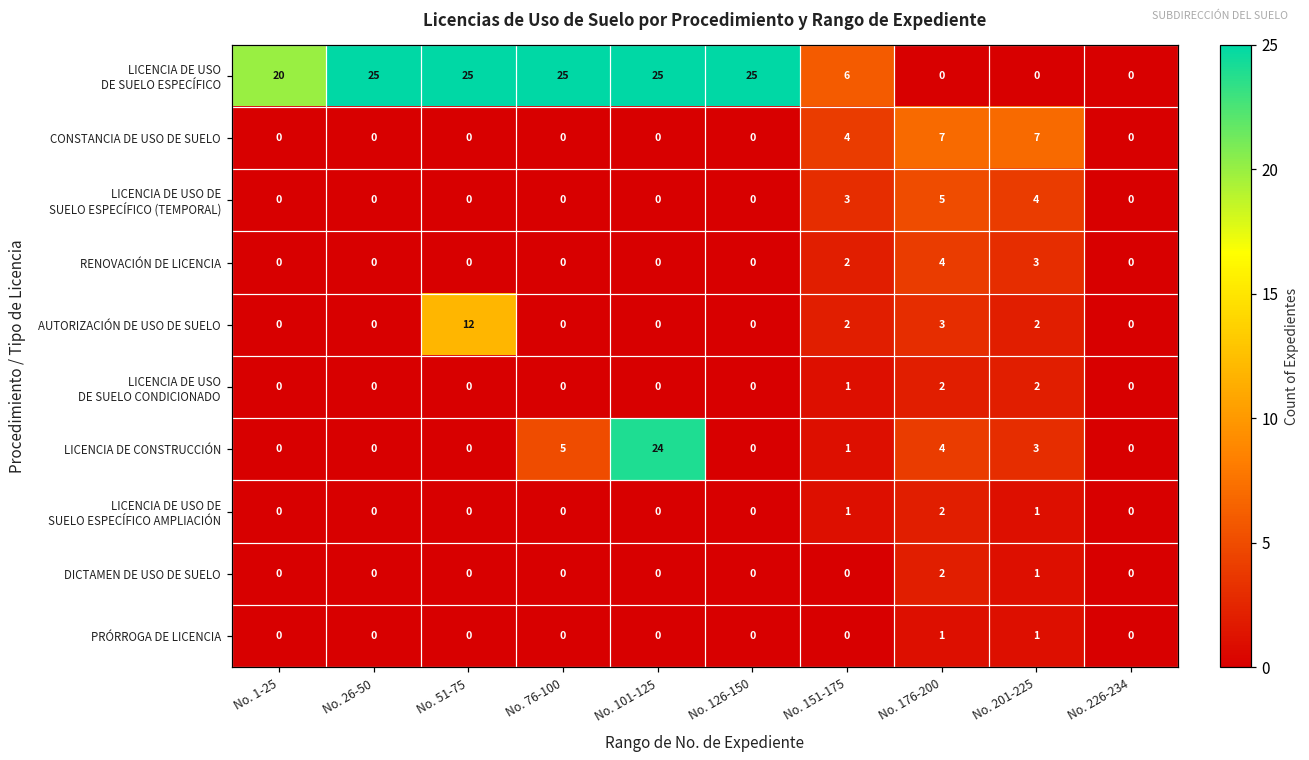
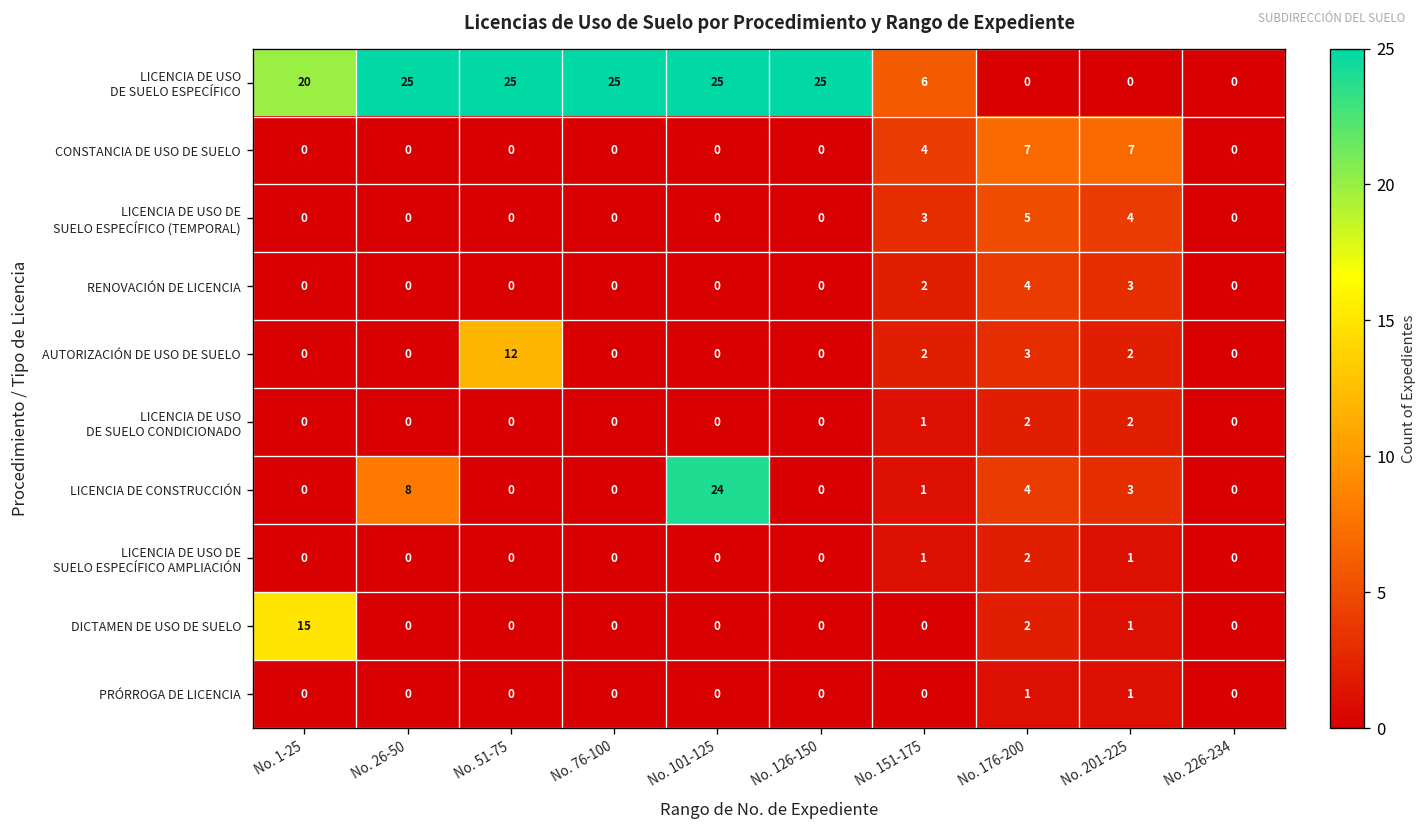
LICENCIA DE CONSTRUCCIÓN, No. 26-50: 0 -> 8
LICENCIA DE CONSTRUCCIÓN, No. 76-100: 5 -> 0
DICTAMEN DE USO DE SUELO, No. 1-25: 0 -> 15
